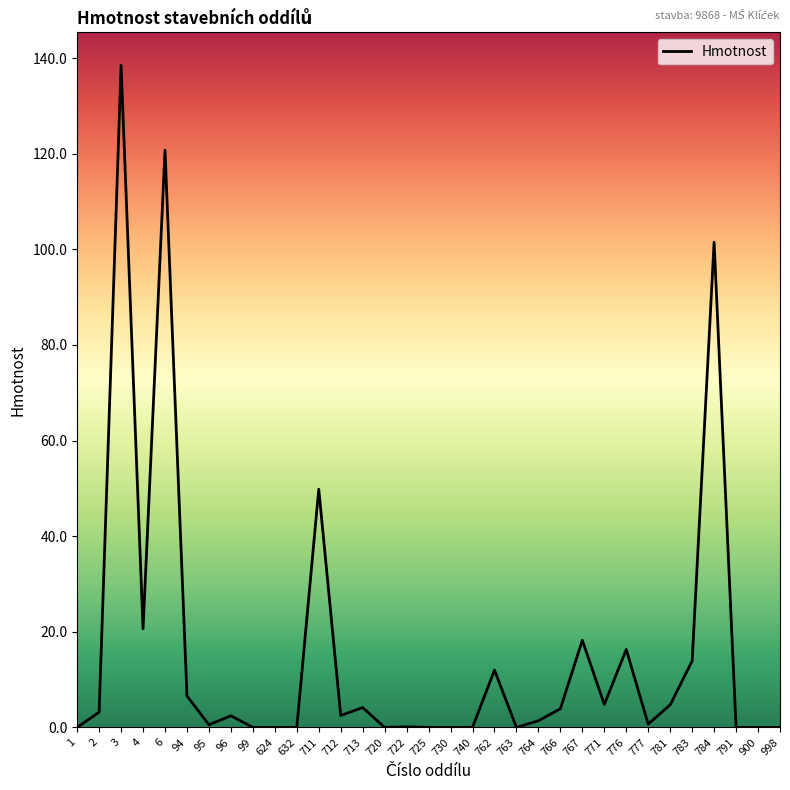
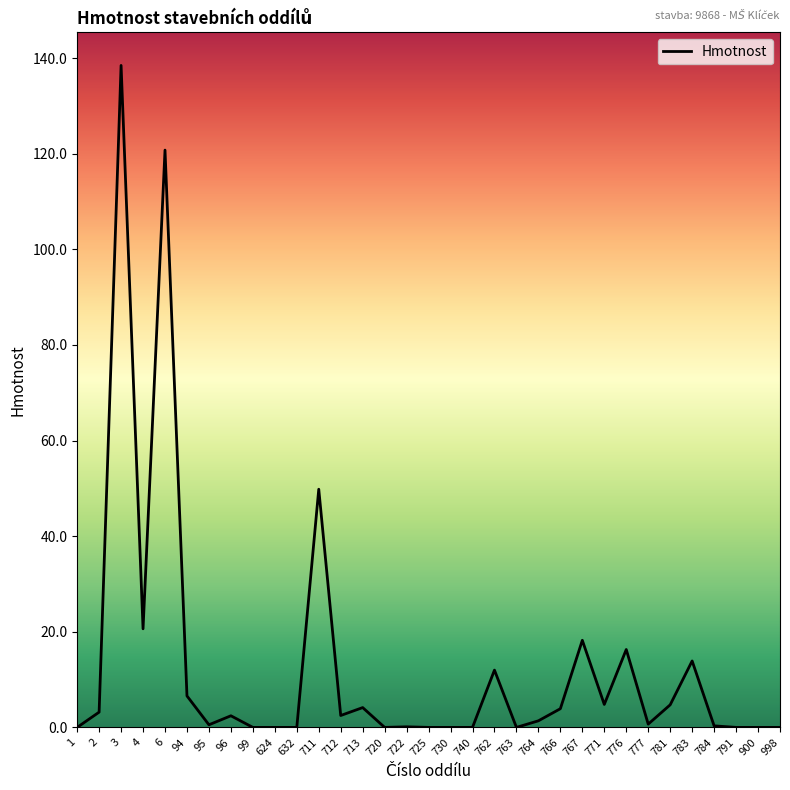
784: 101 -> 0
